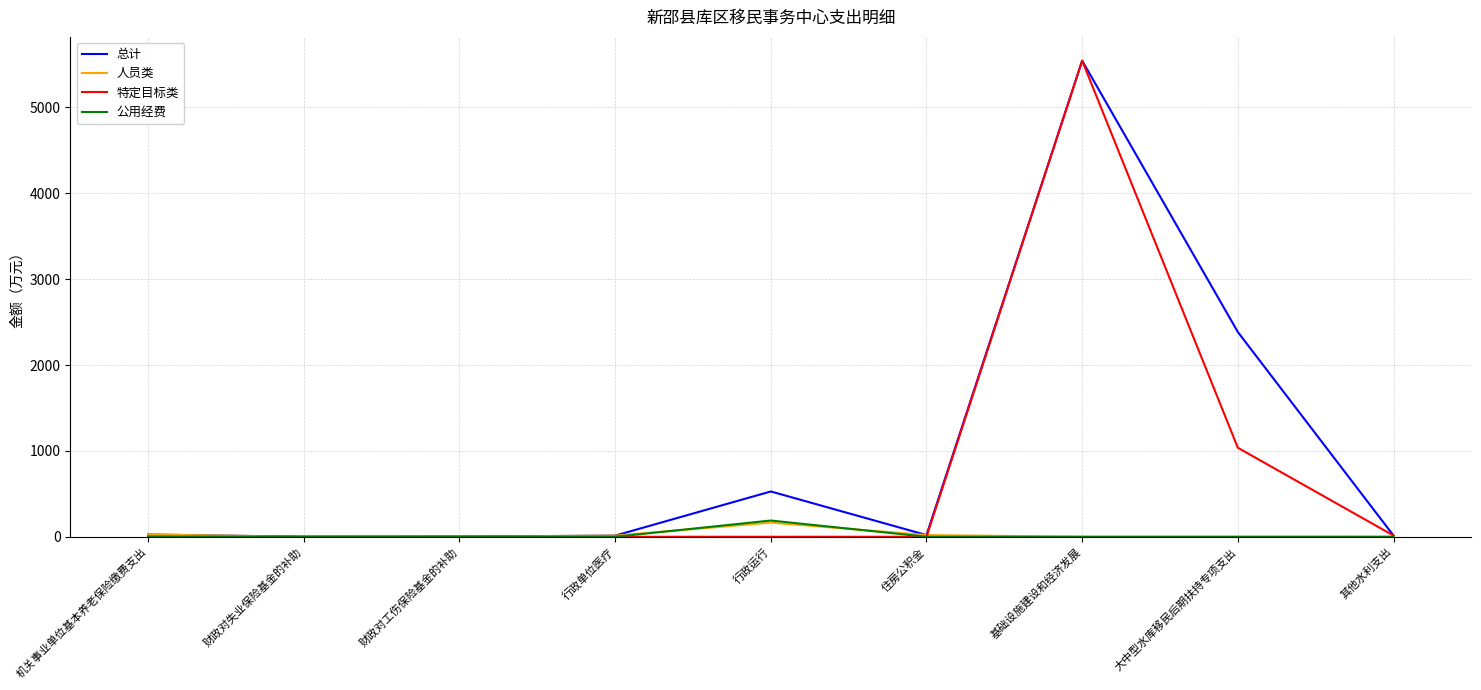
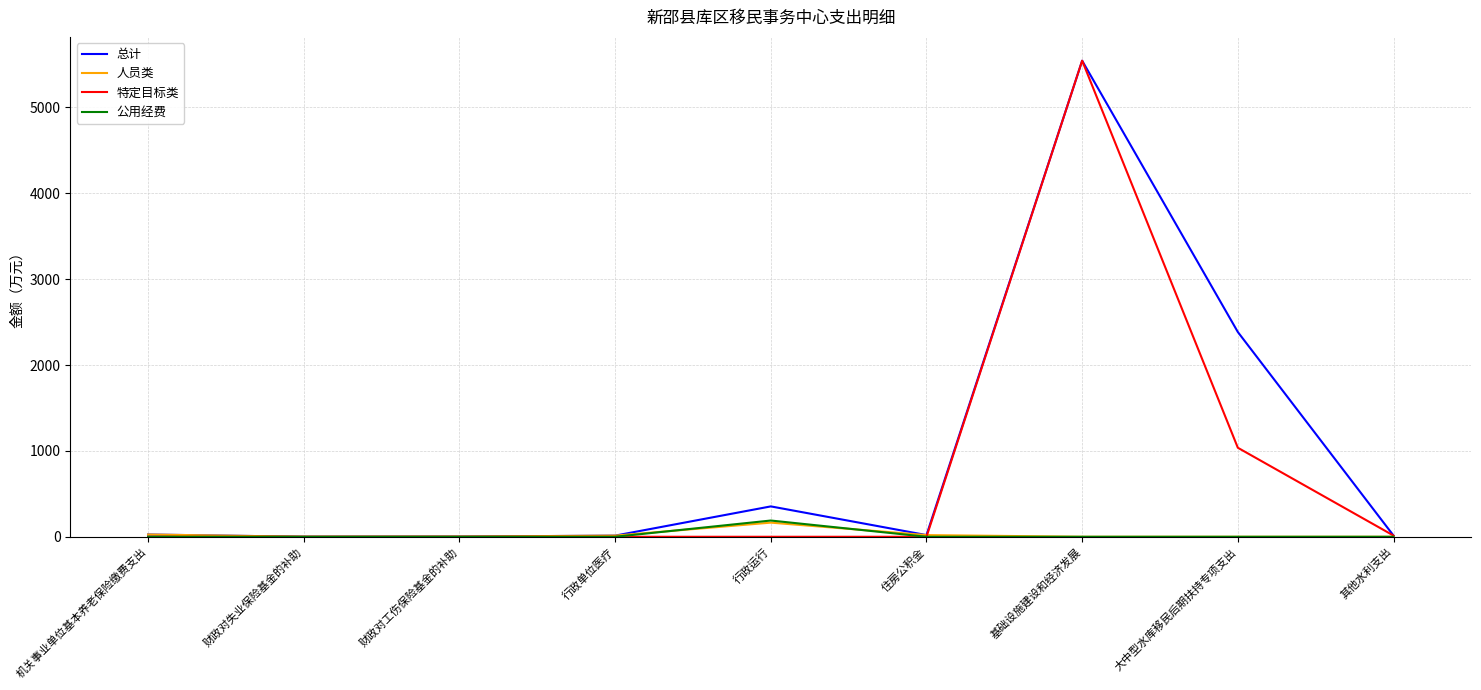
总计, 行政运行: 500 -> 400
